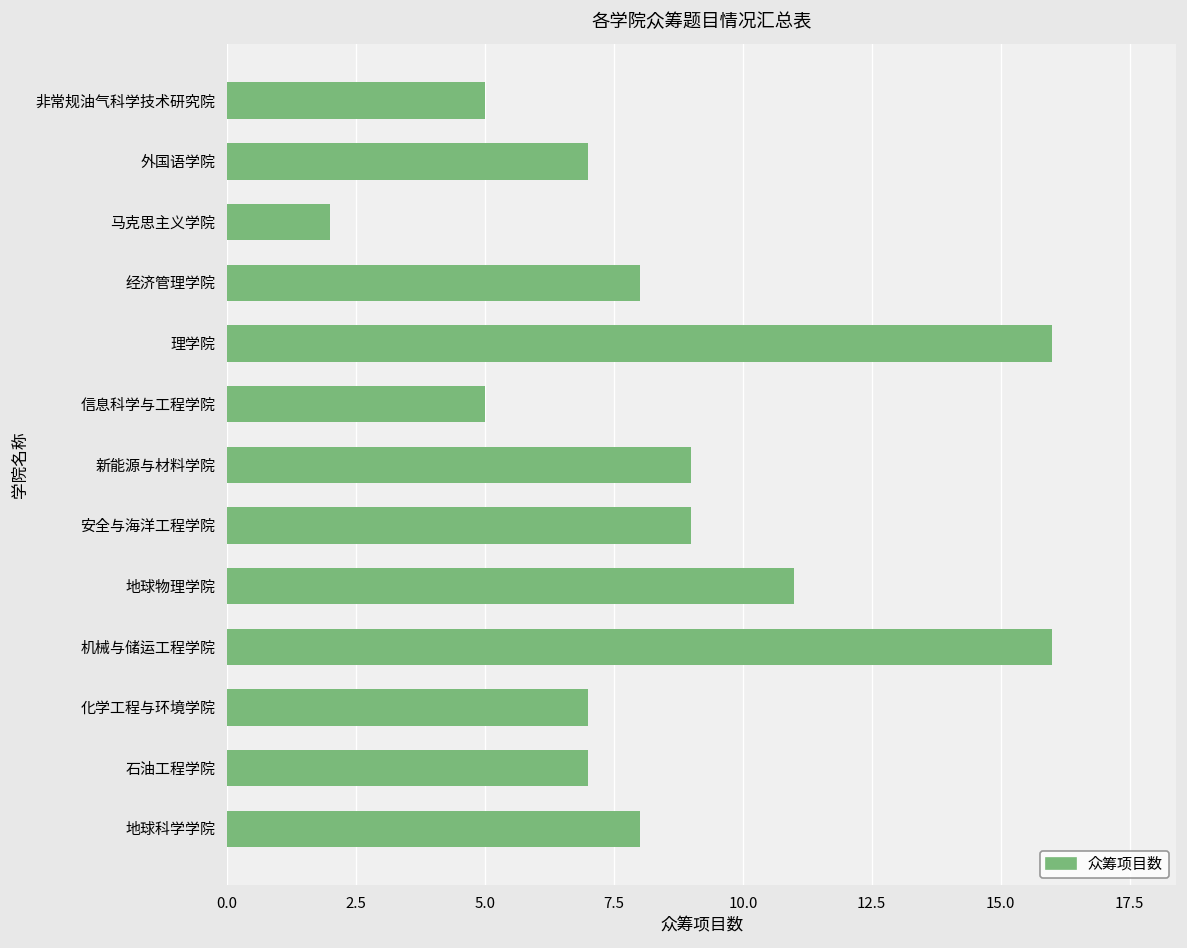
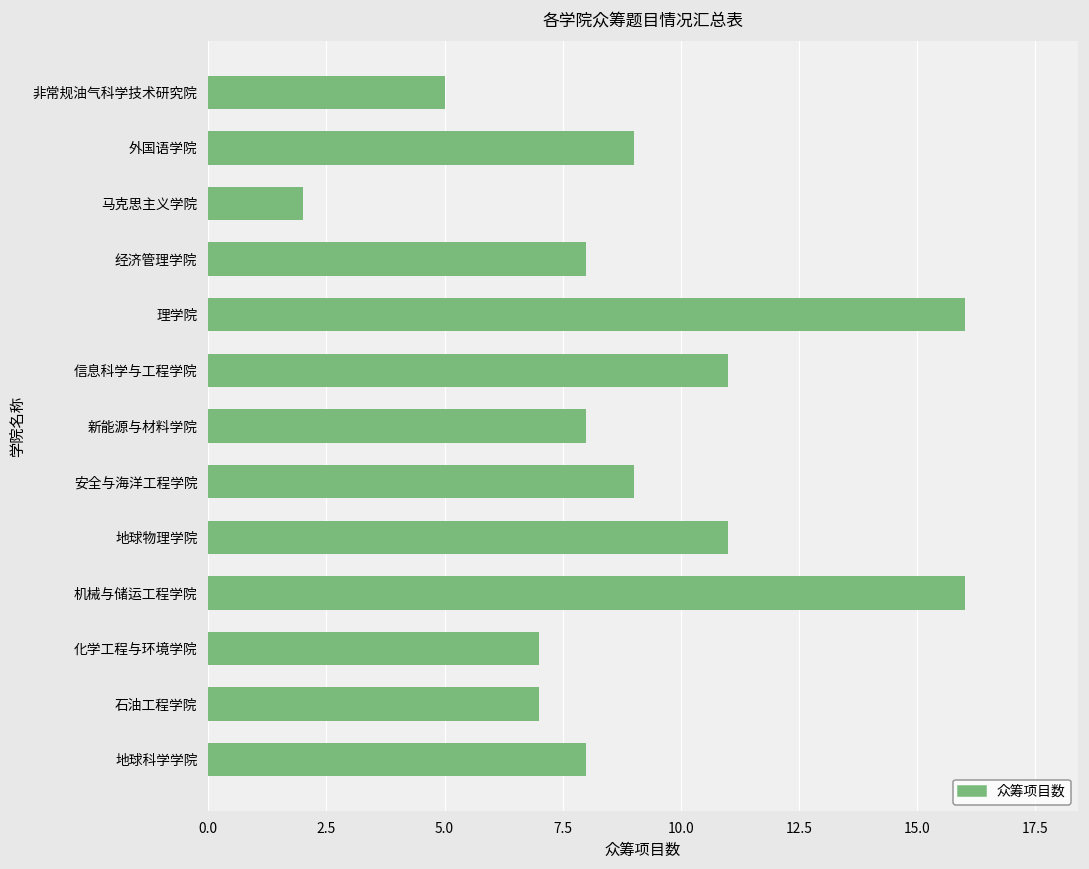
外国语学院: 7 -> 9
信息科学与工程学院: 5 -> 11
新能源与材料学院: 9 -> 8
